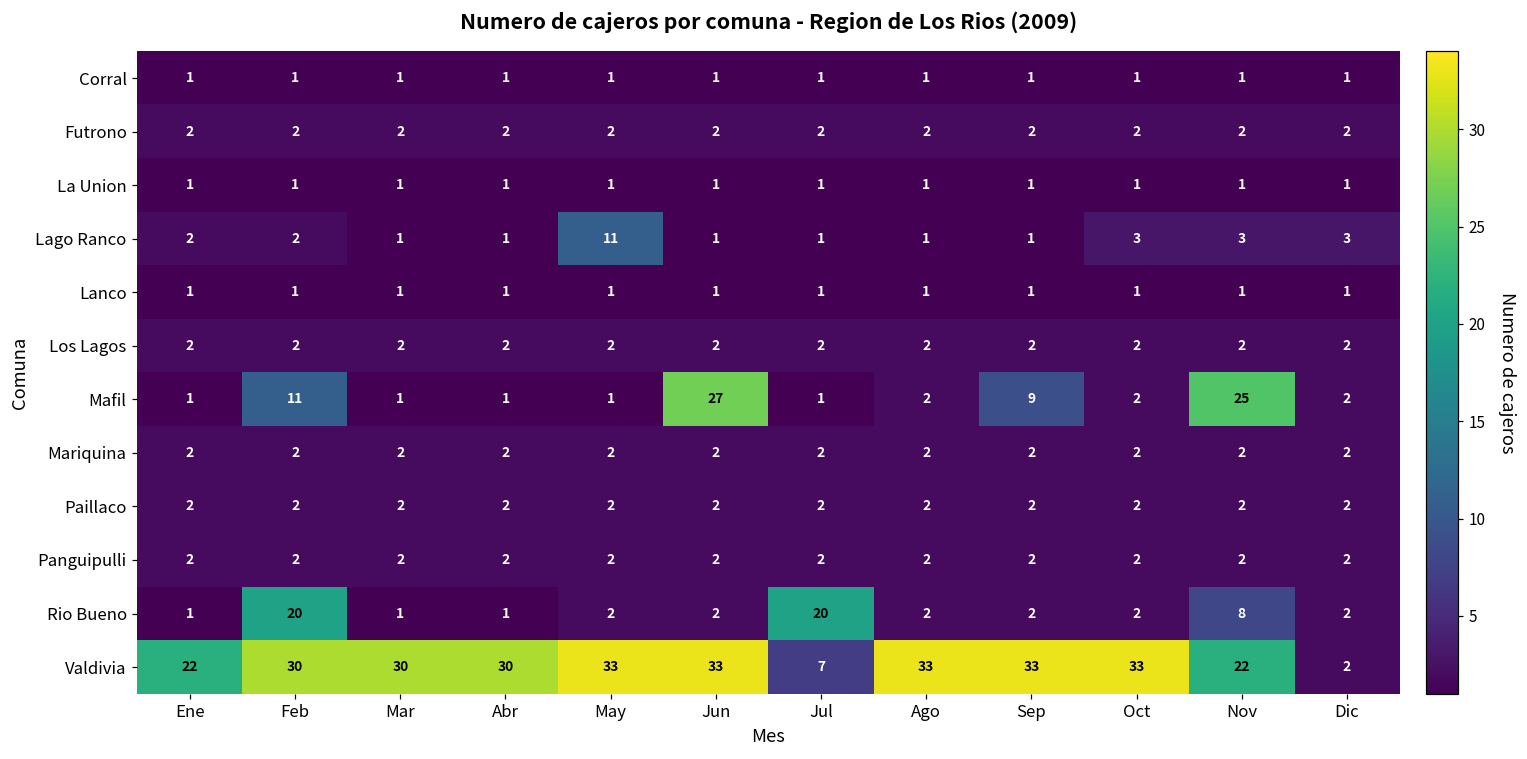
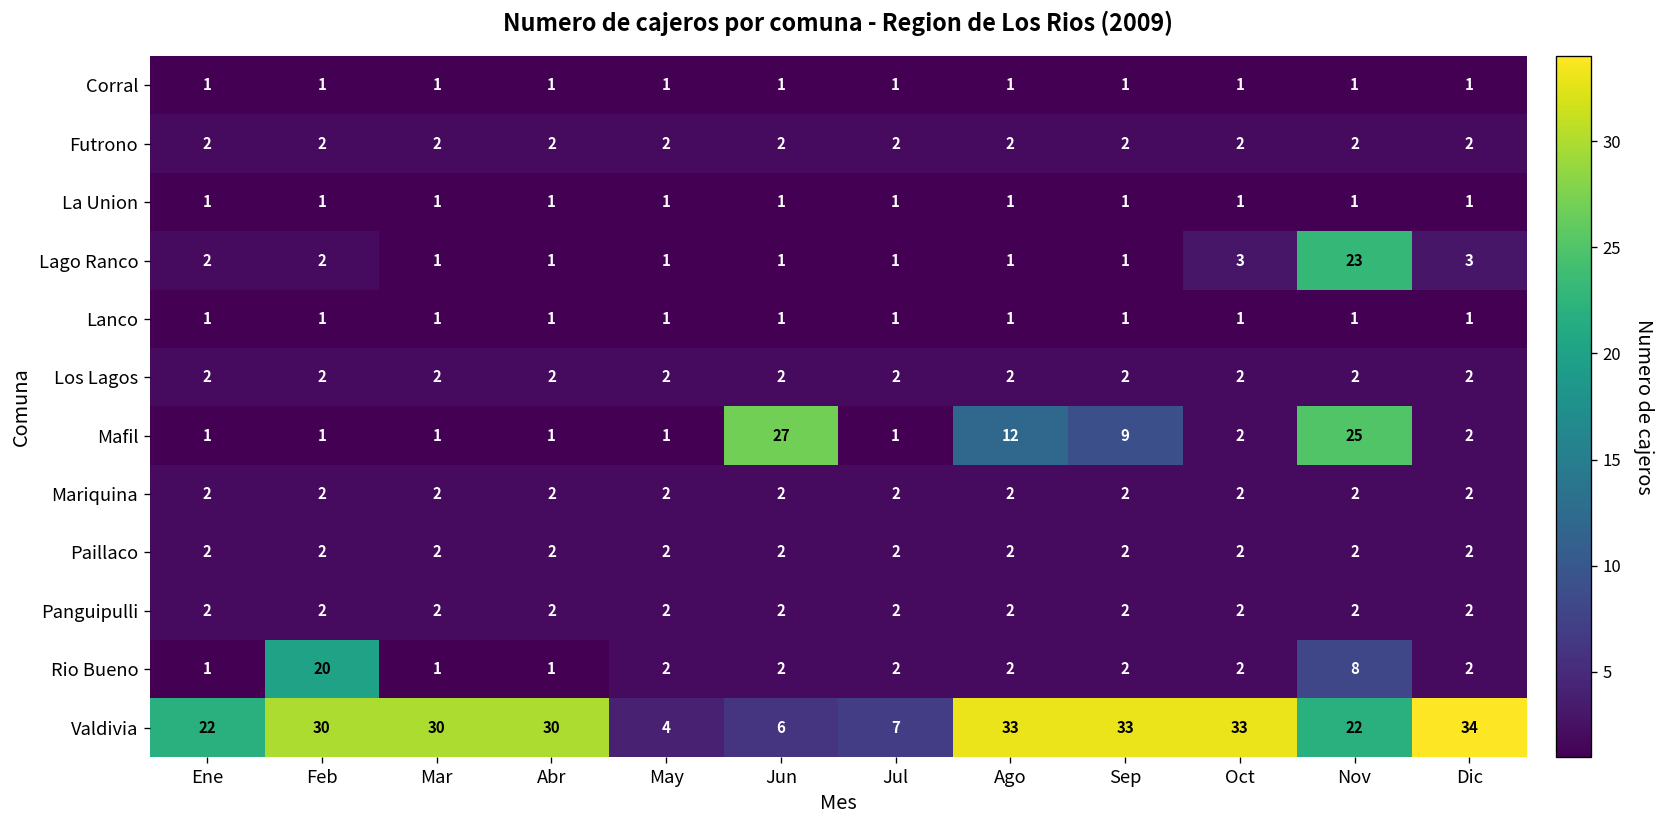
Lago Ranco, May: 11 -> 1
Lago Ranco, Nov: 3 -> 23
Mafil, Feb: 11 -> 1
Mafil, Ago: 2 -> 12
Rio Bueno, Jul: 20 -> 2
Valdivia, May: 33 -> 4
Valdivia, Jun: 33 -> 6
Valdivia, Dic: 2 -> 34
